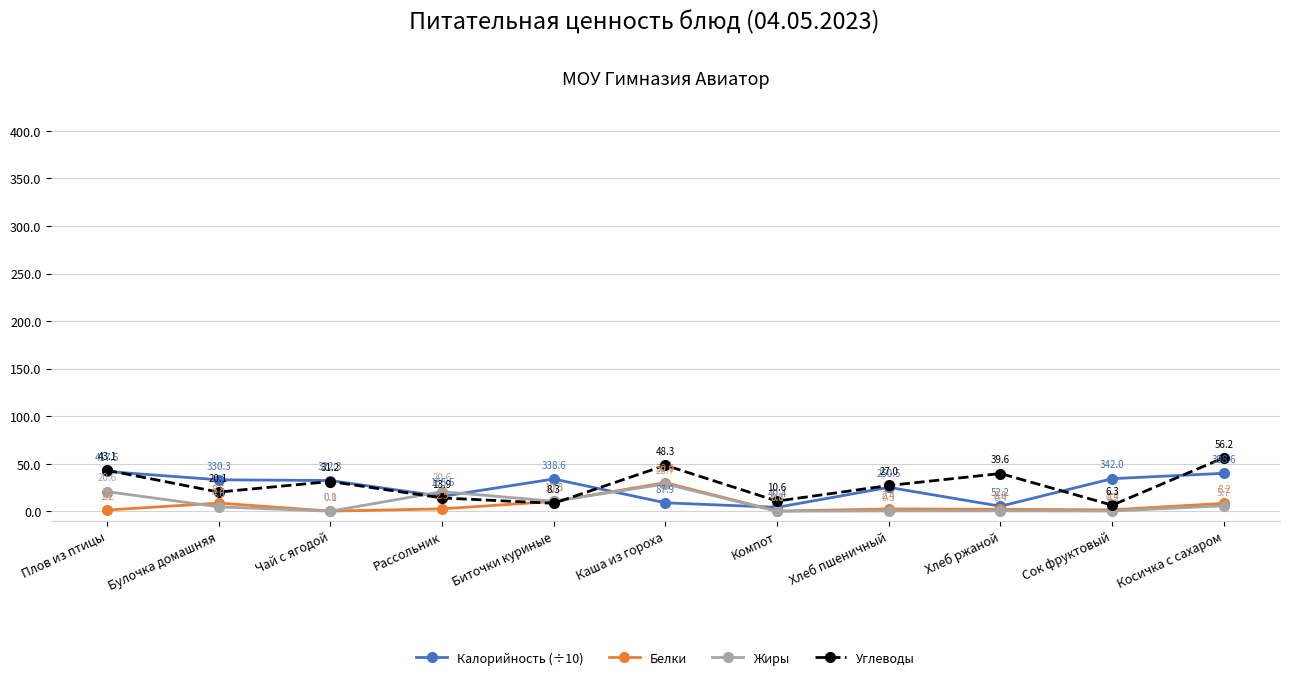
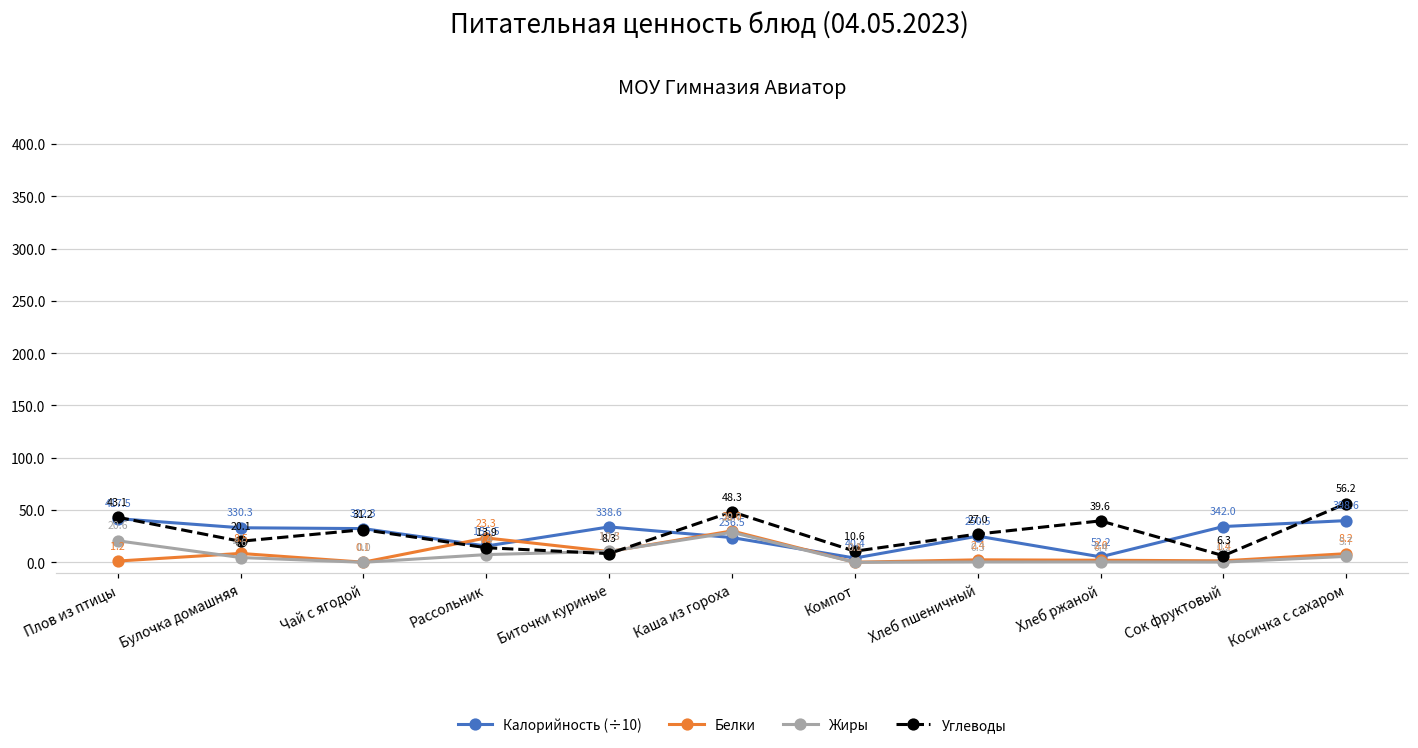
Белки, Рассольник: 2.5 -> 23.3
Жиры, Рассольник: 20.6 -> 7.4
Калорийность (÷10), Каша из гороха: 87.9 -> 236.5
